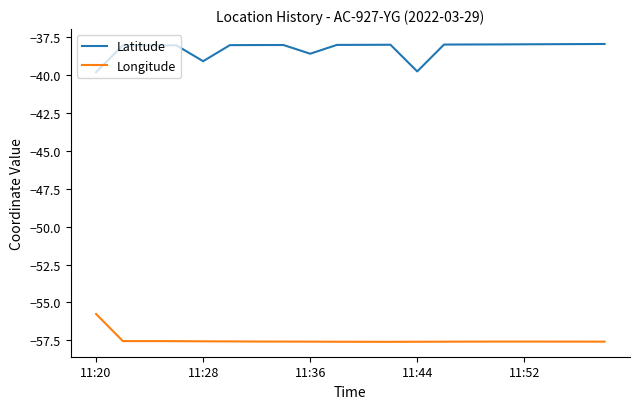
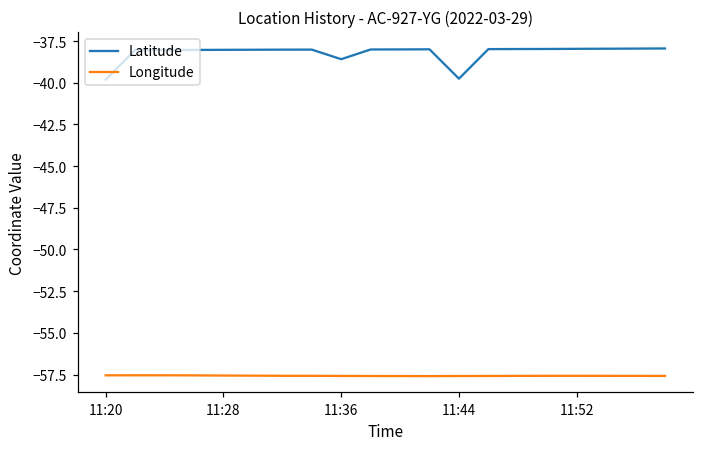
Longitude, 11:20: -55.8 -> -57.5
Latitude, 11:28: -39.1 -> -38.0
